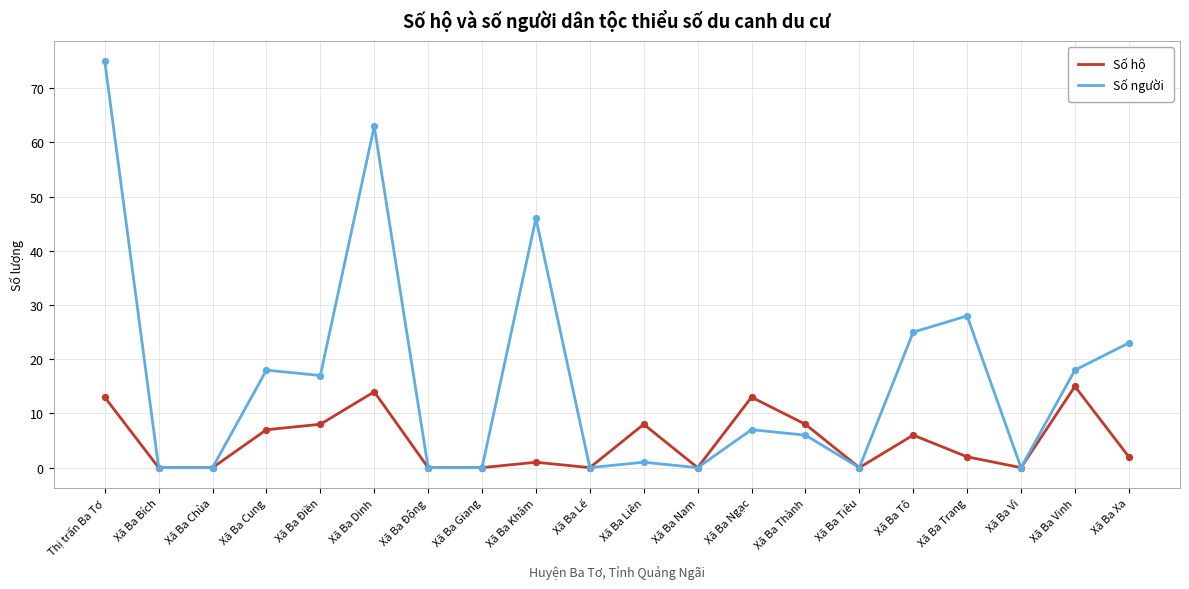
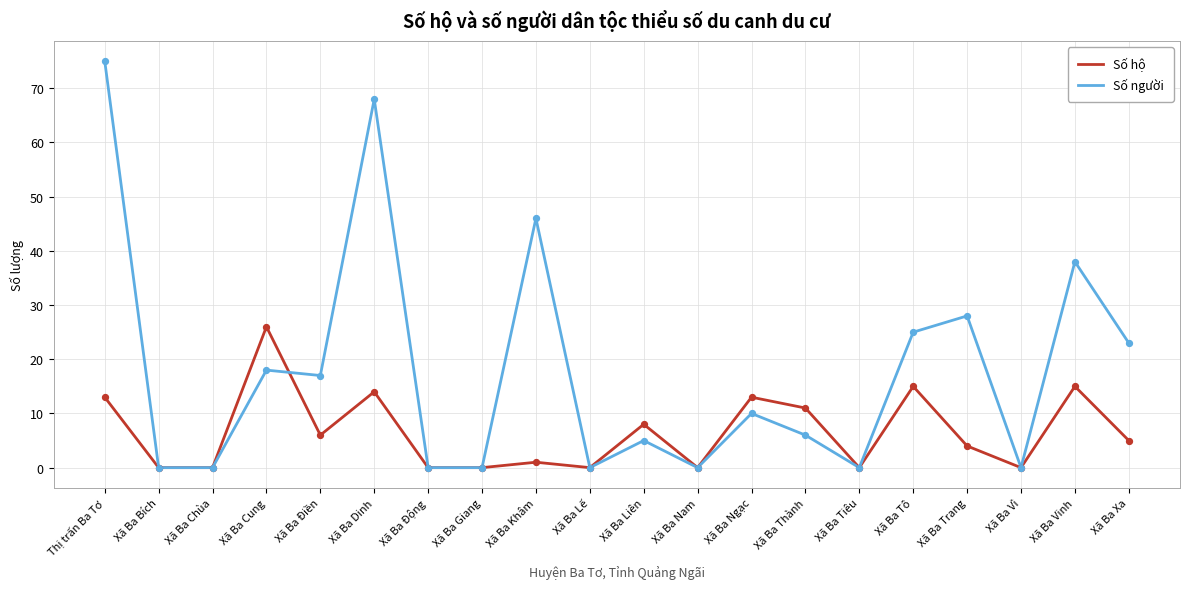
Số hộ, Xã Ba Cung: 7 -> 26
Số hộ, Xã Ba Điền: 8 -> 6
Số người, Xã Ba Dinh: 63 -> 68
Số người, Xã Ba Liên: 1 -> 5
Số người, Xã Ba Ngạc: 7 -> 10
Số hộ, Xã Ba Thành: 8 -> 11
Số hộ, Xã Ba Tô: 6 -> 15
Số hộ, Xã Ba Trang: 2 -> 4
Số người, Xã Ba Vinh: 18 -> 38
Số hộ, Xã Ba Xa: 2 -> 5
